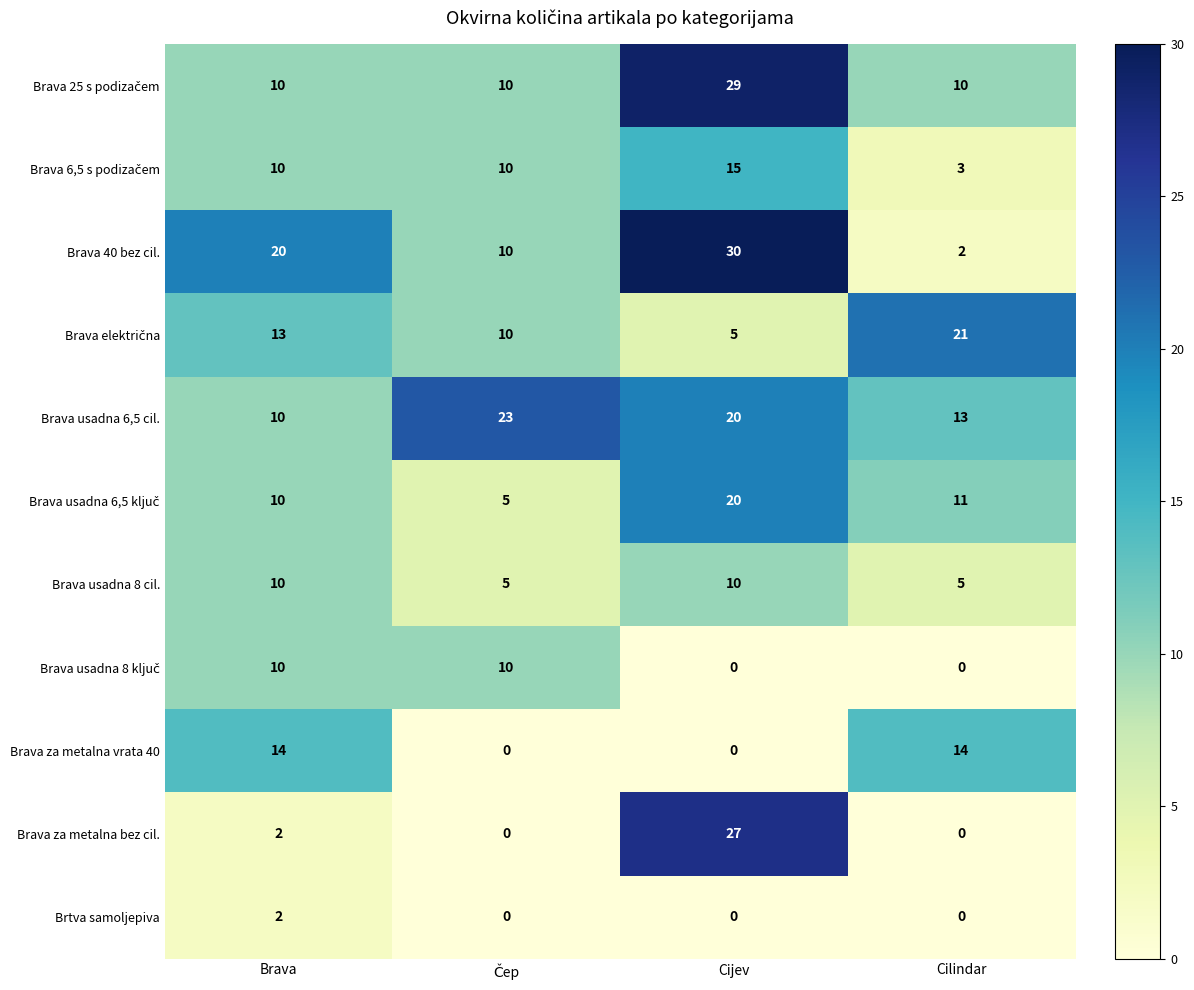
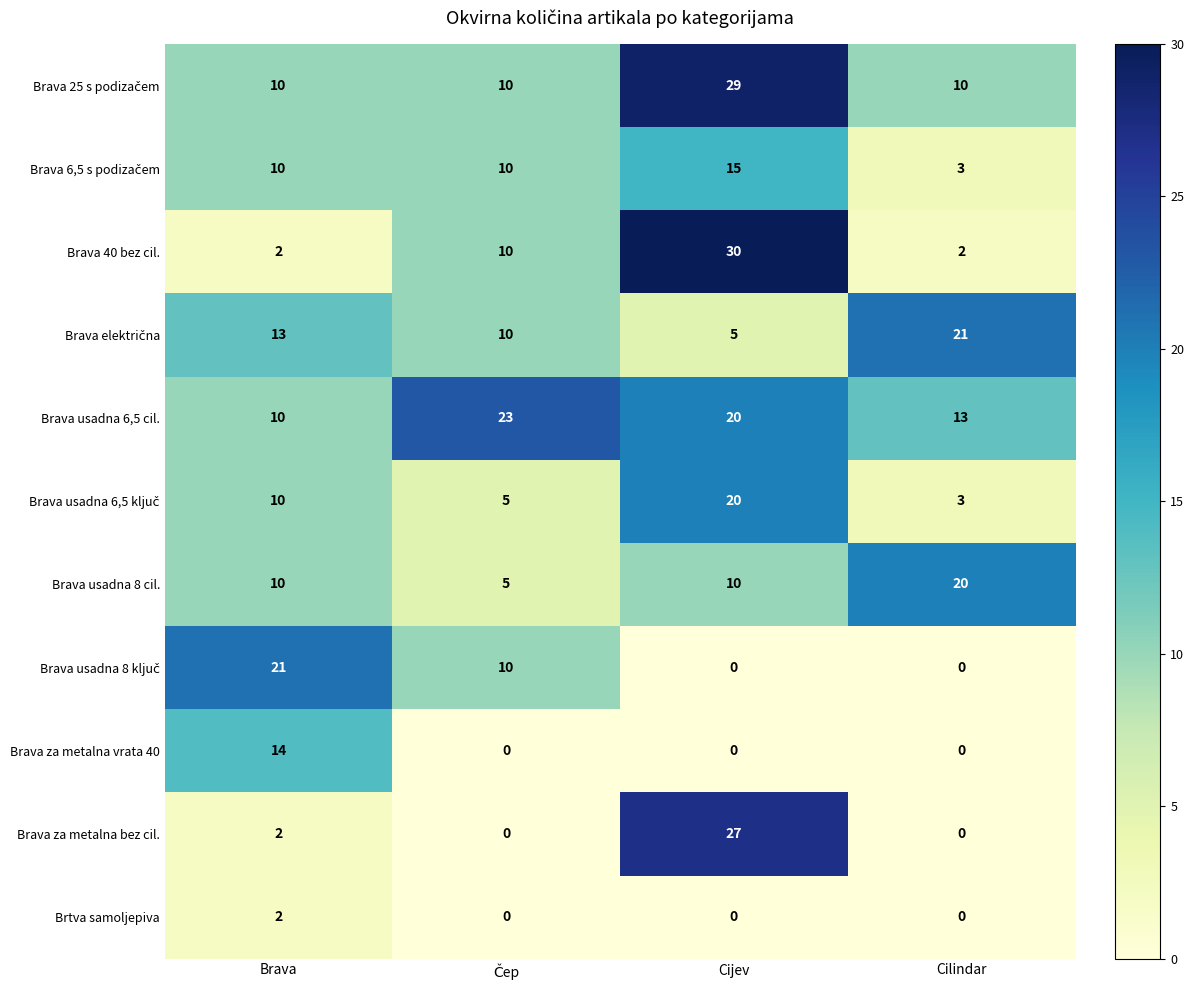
Brava 40 bez cil., Brava: 20 -> 2
Brava usadna 6,5 ključ, Cilindar: 11 -> 3
Brava usadna 8 cil., Cilindar: 5 -> 20
Brava usadna 8 ključ, Brava: 10 -> 21
Brava za metalna vrata 40, Cilindar: 14 -> 0
